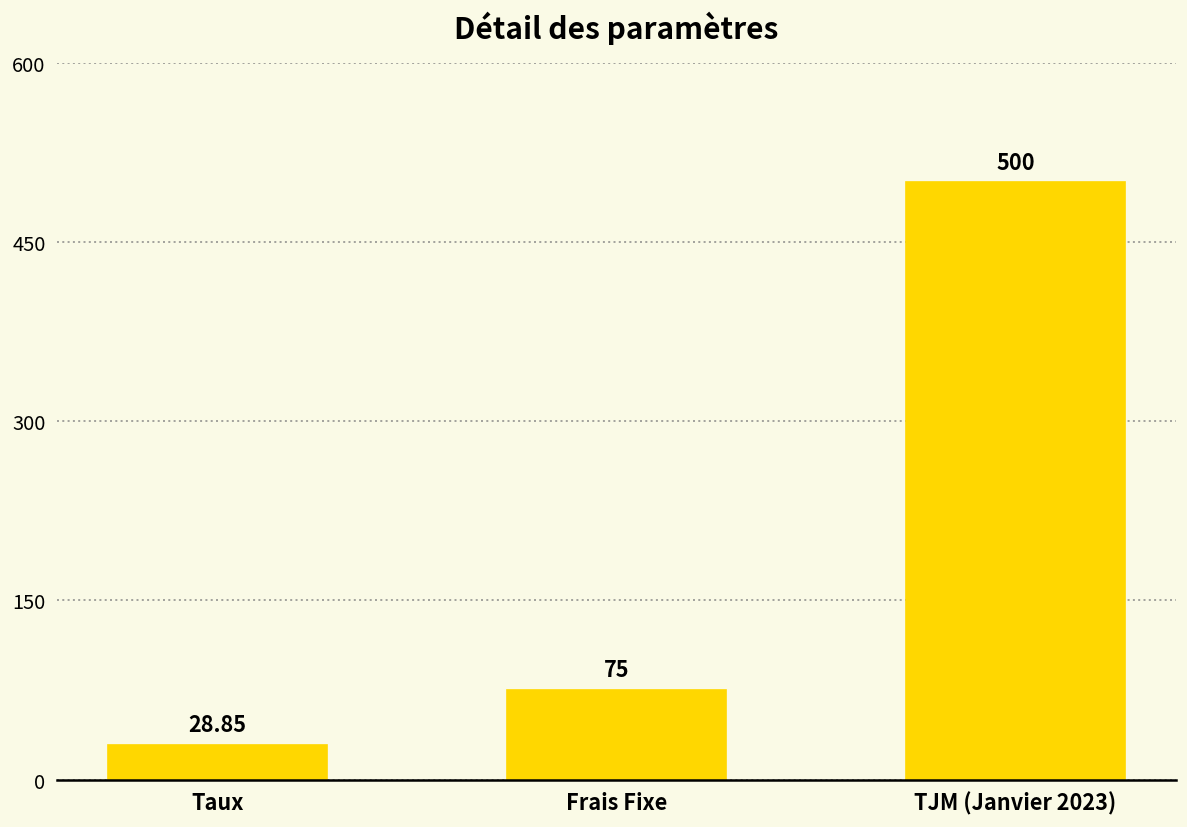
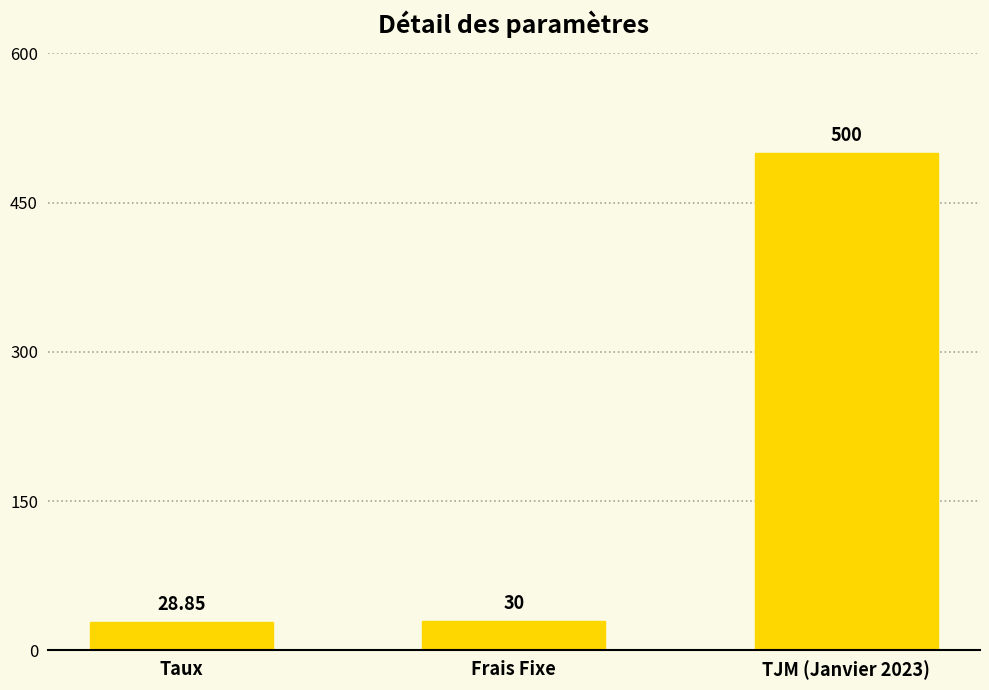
Frais Fixe: 75 -> 30
